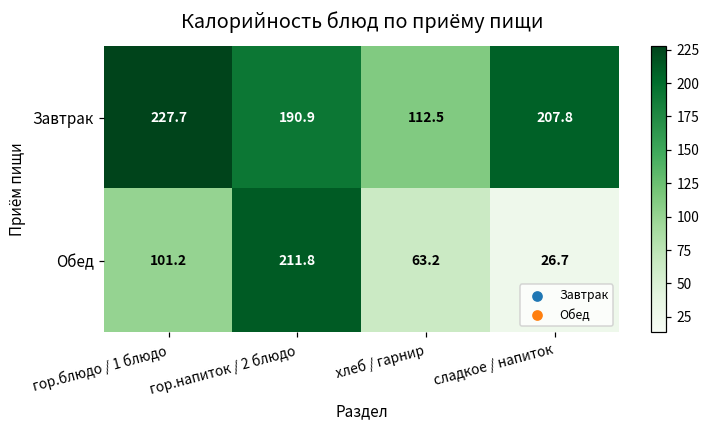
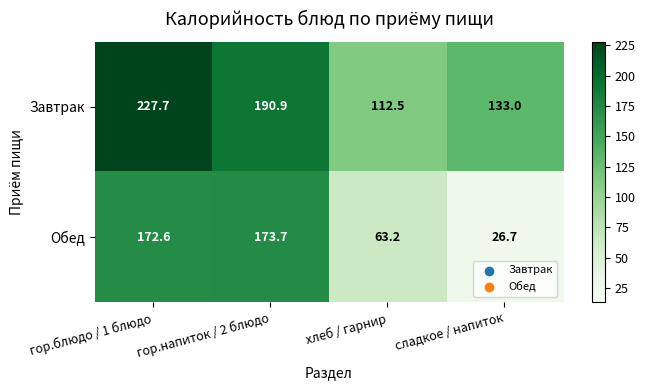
Завтрак, сладкое / напиток: 207.8 -> 133.0
Обед, гор.блюдо / 1 блюдо: 101.2 -> 172.6
Обед, гор.напиток / 2 блюдо: 211.8 -> 173.7
